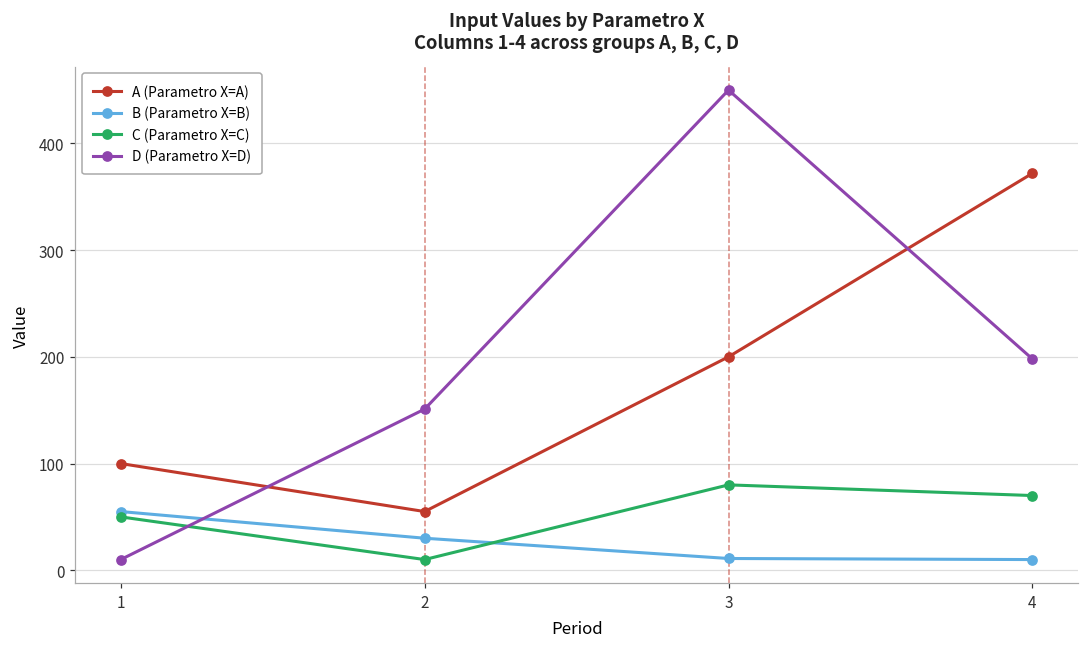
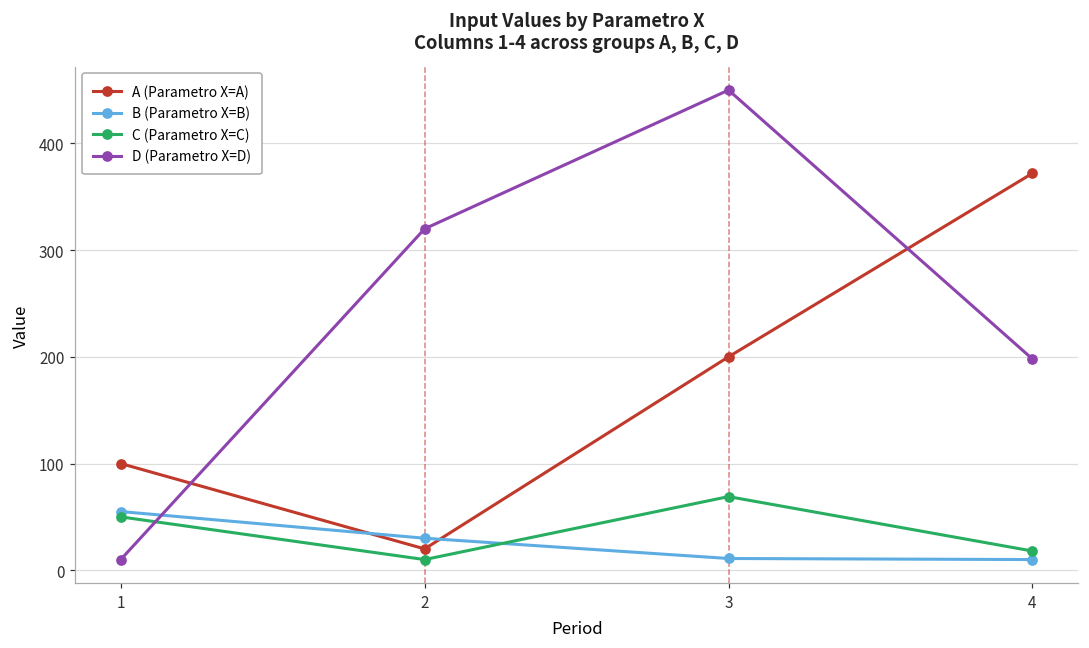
A (Parametro X=A), 2: 60 -> 20
D (Parametro X=D), 2: 150 -> 320
C (Parametro X=C), 3: 80 -> 70
C (Parametro X=C), 4: 70 -> 20
